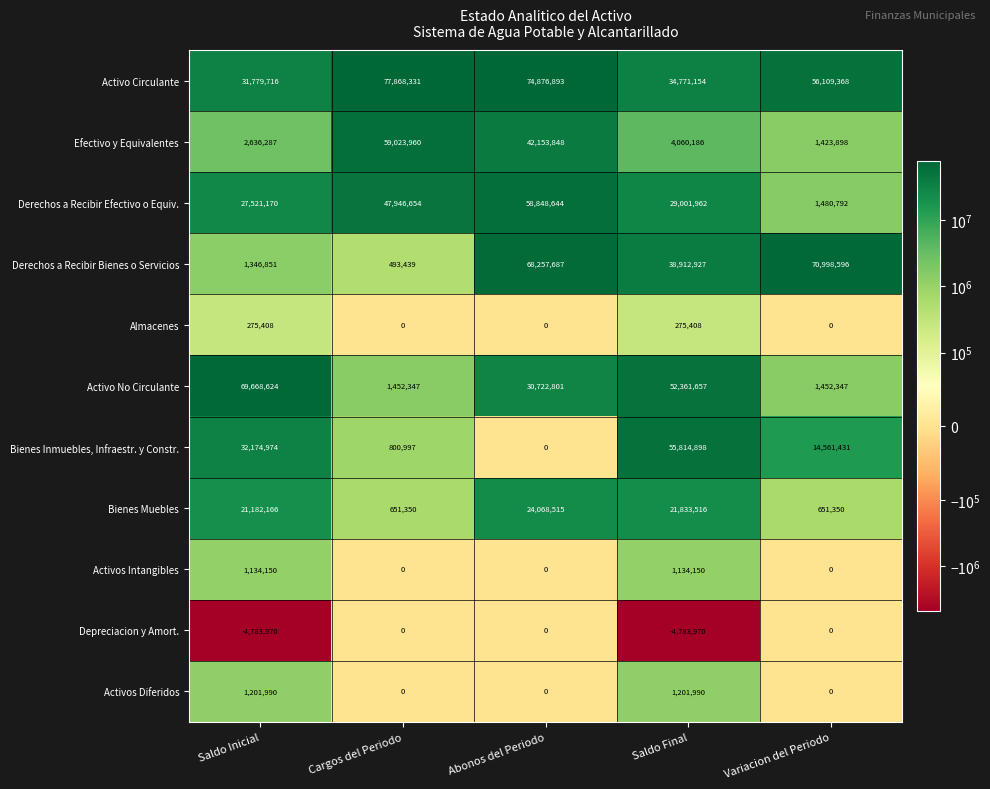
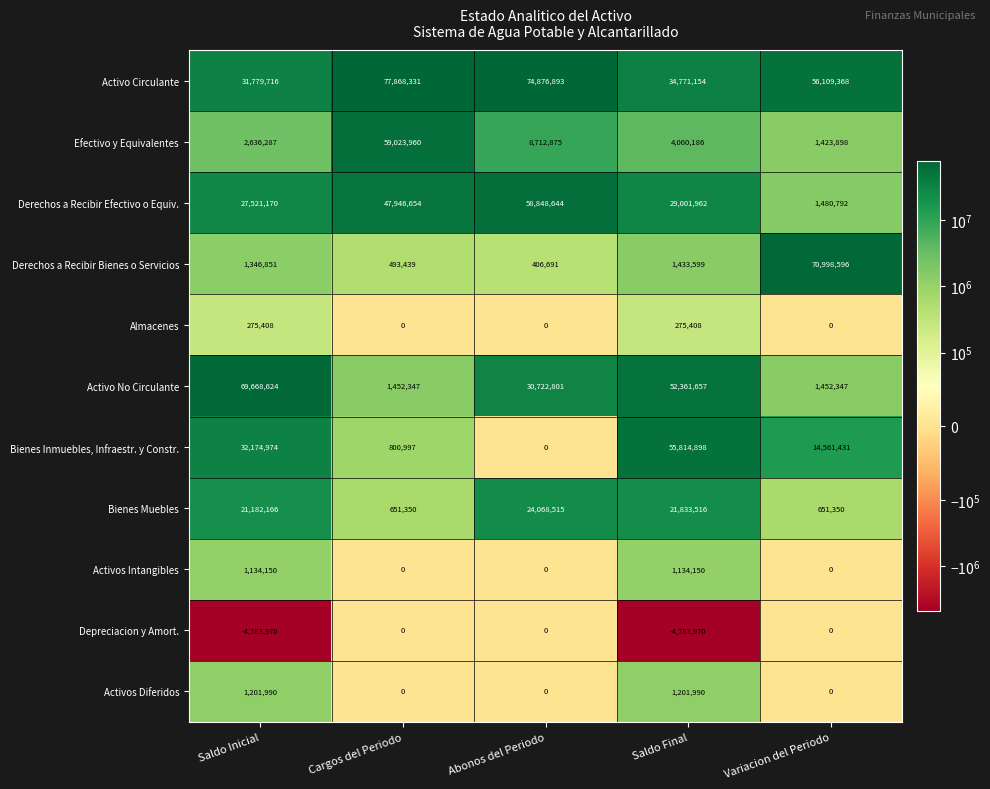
Efectivo y Equivalentes, Abonos del Periodo: 42,153,848 -> 8,712,875
Derechos a Recibir Bienes o Servicios, Abonos del Periodo: 68,257,687 -> 406,691
Derechos a Recibir Bienes o Servicios, Saldo Final: 38,912,927 -> 1,433,599
